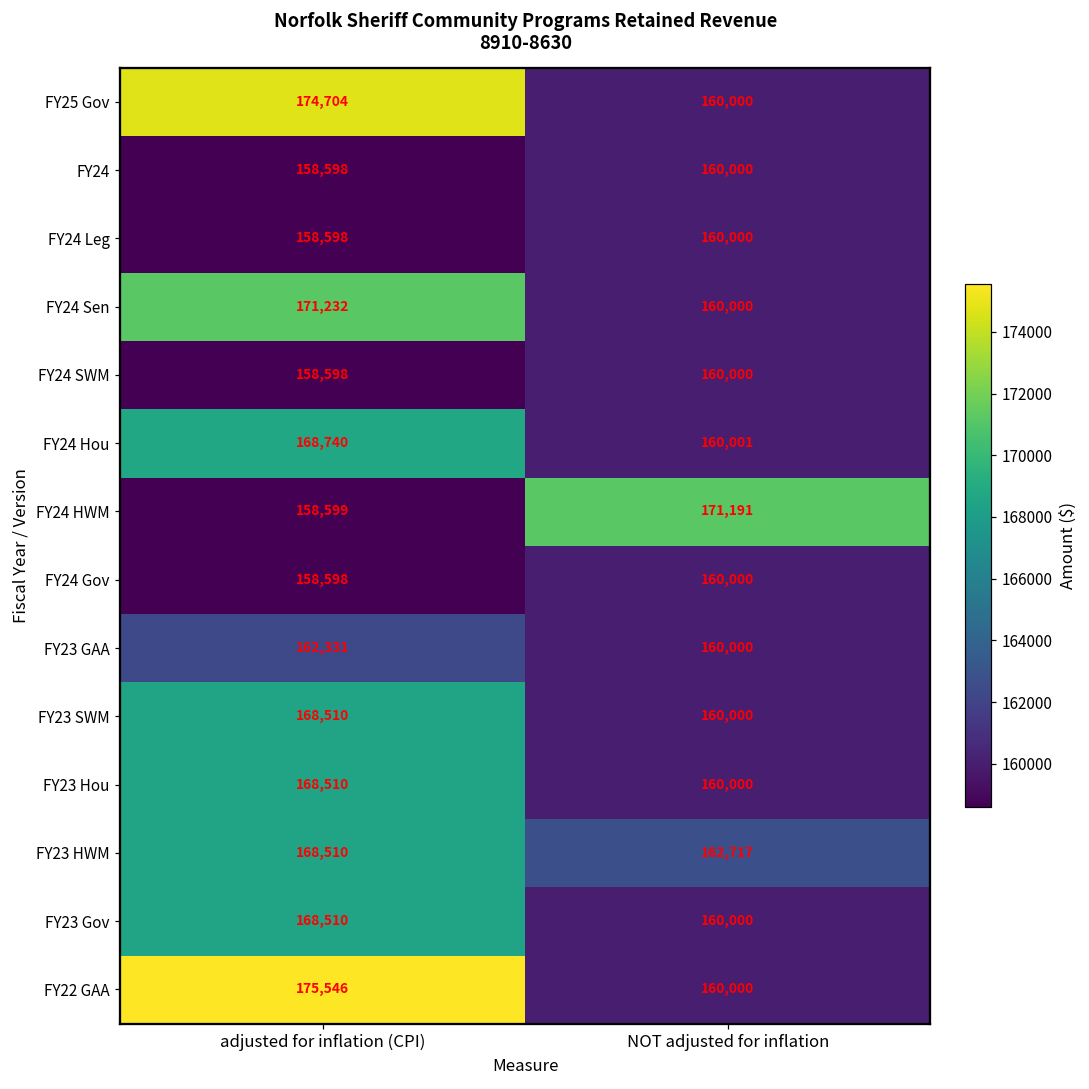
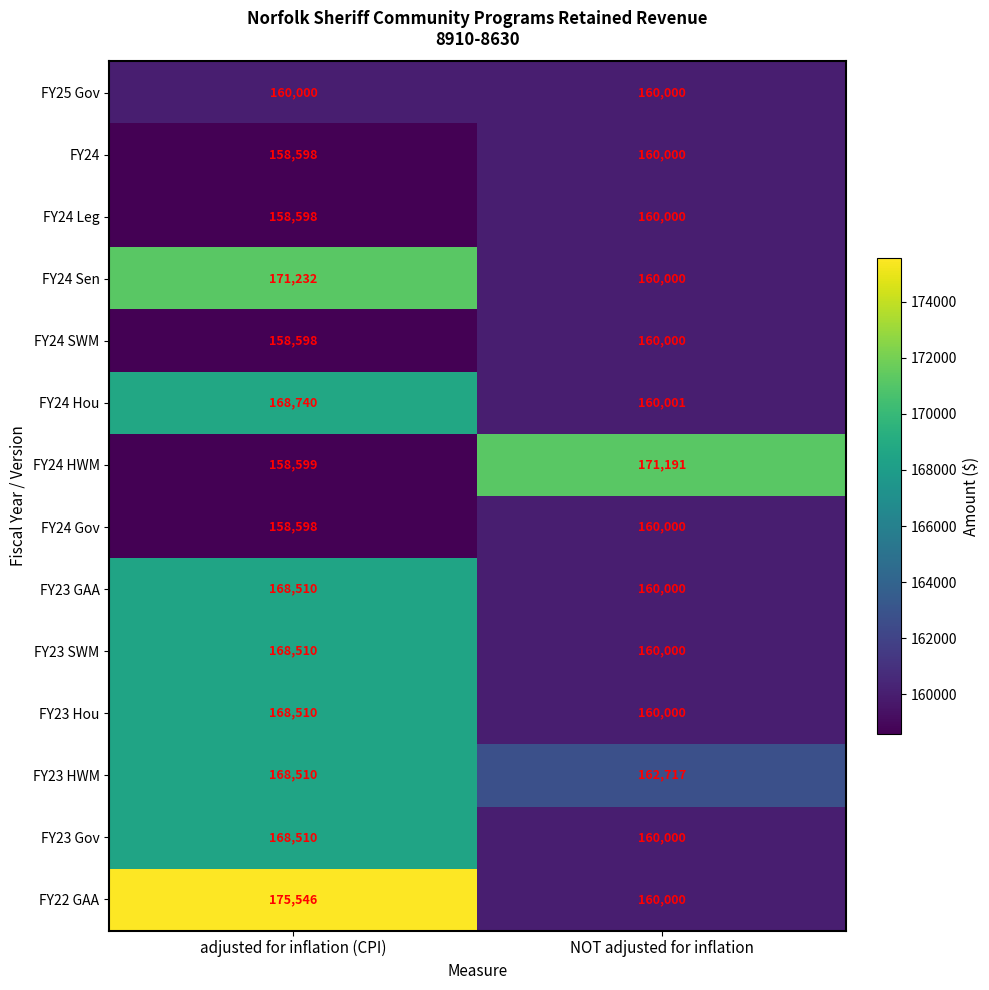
FY25 Gov, adjusted for inflation (CPI): 174,704 -> 160,000
FY23 GAA, adjusted for inflation (CPI): 162,331 -> 168,510
